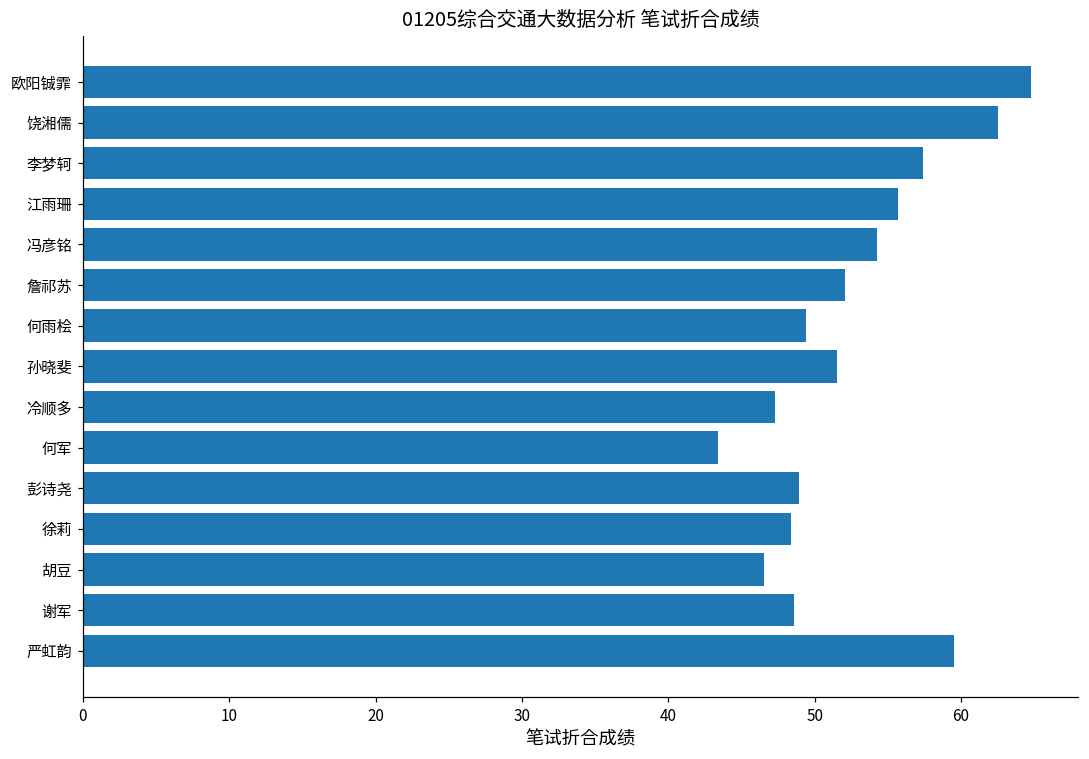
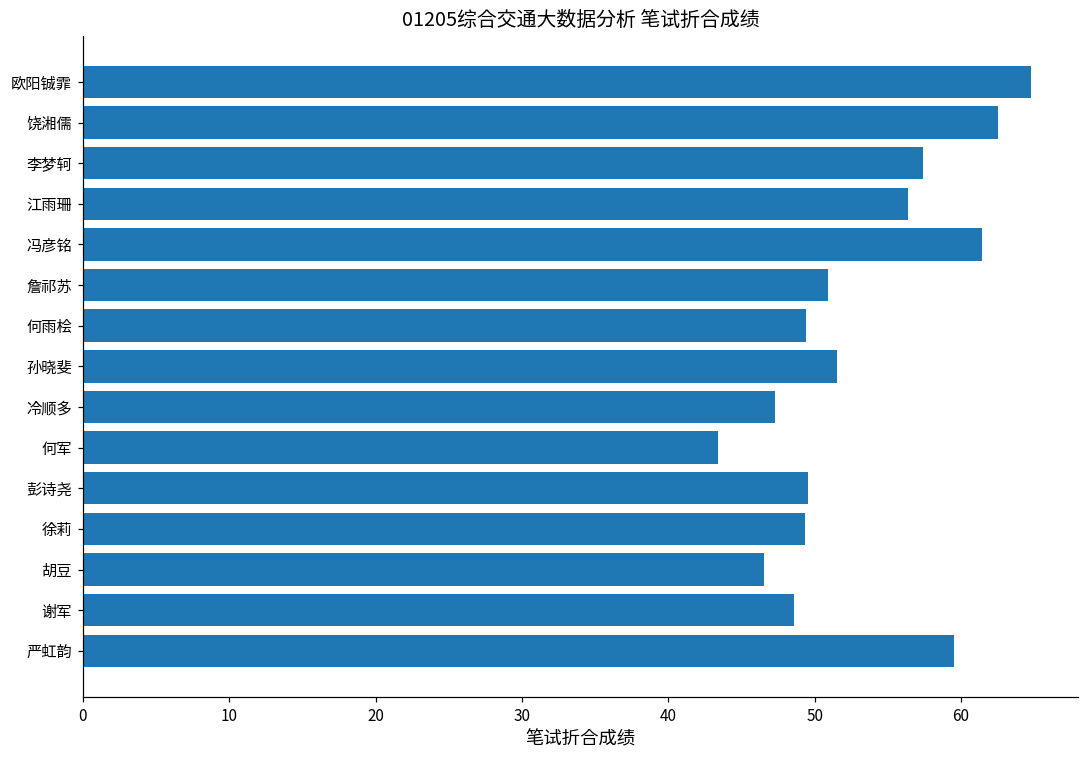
江雨珊: 55.7 -> 56.4
冯彦铭: 54.3 -> 61.4
詹祁苏: 52.1 -> 50.9
彭诗尧: 48.9 -> 49.6
徐莉: 48.4 -> 49.4
